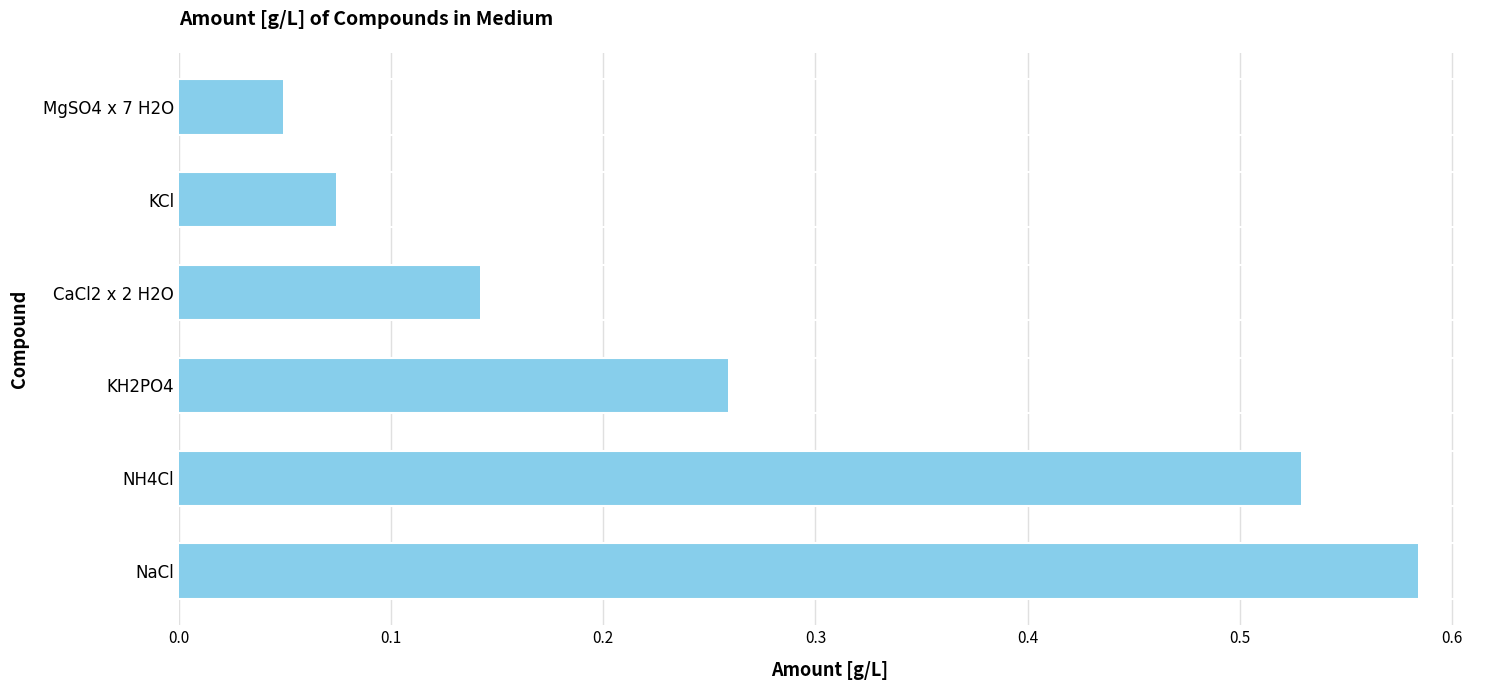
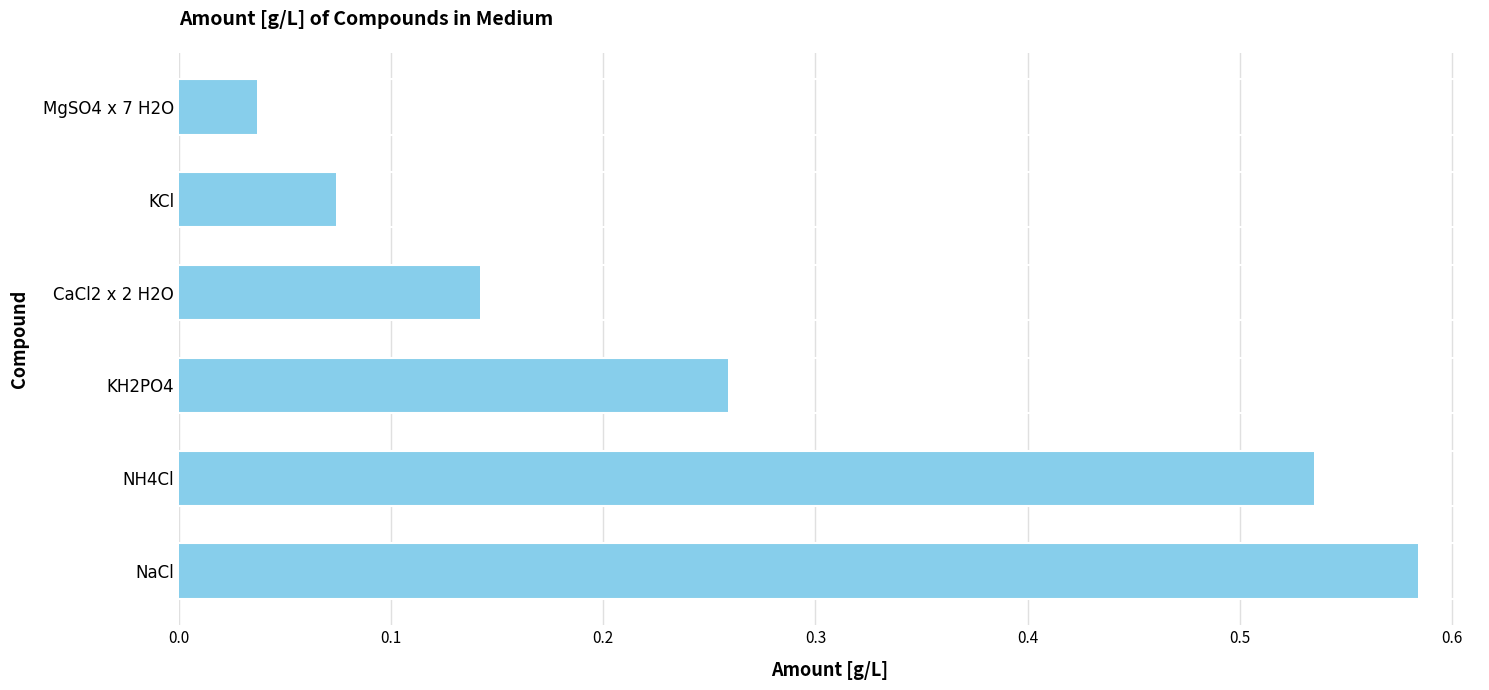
MgSO4 x 7 H2O: 0.049 -> 0.037
NH4Cl: 0.529 -> 0.535
